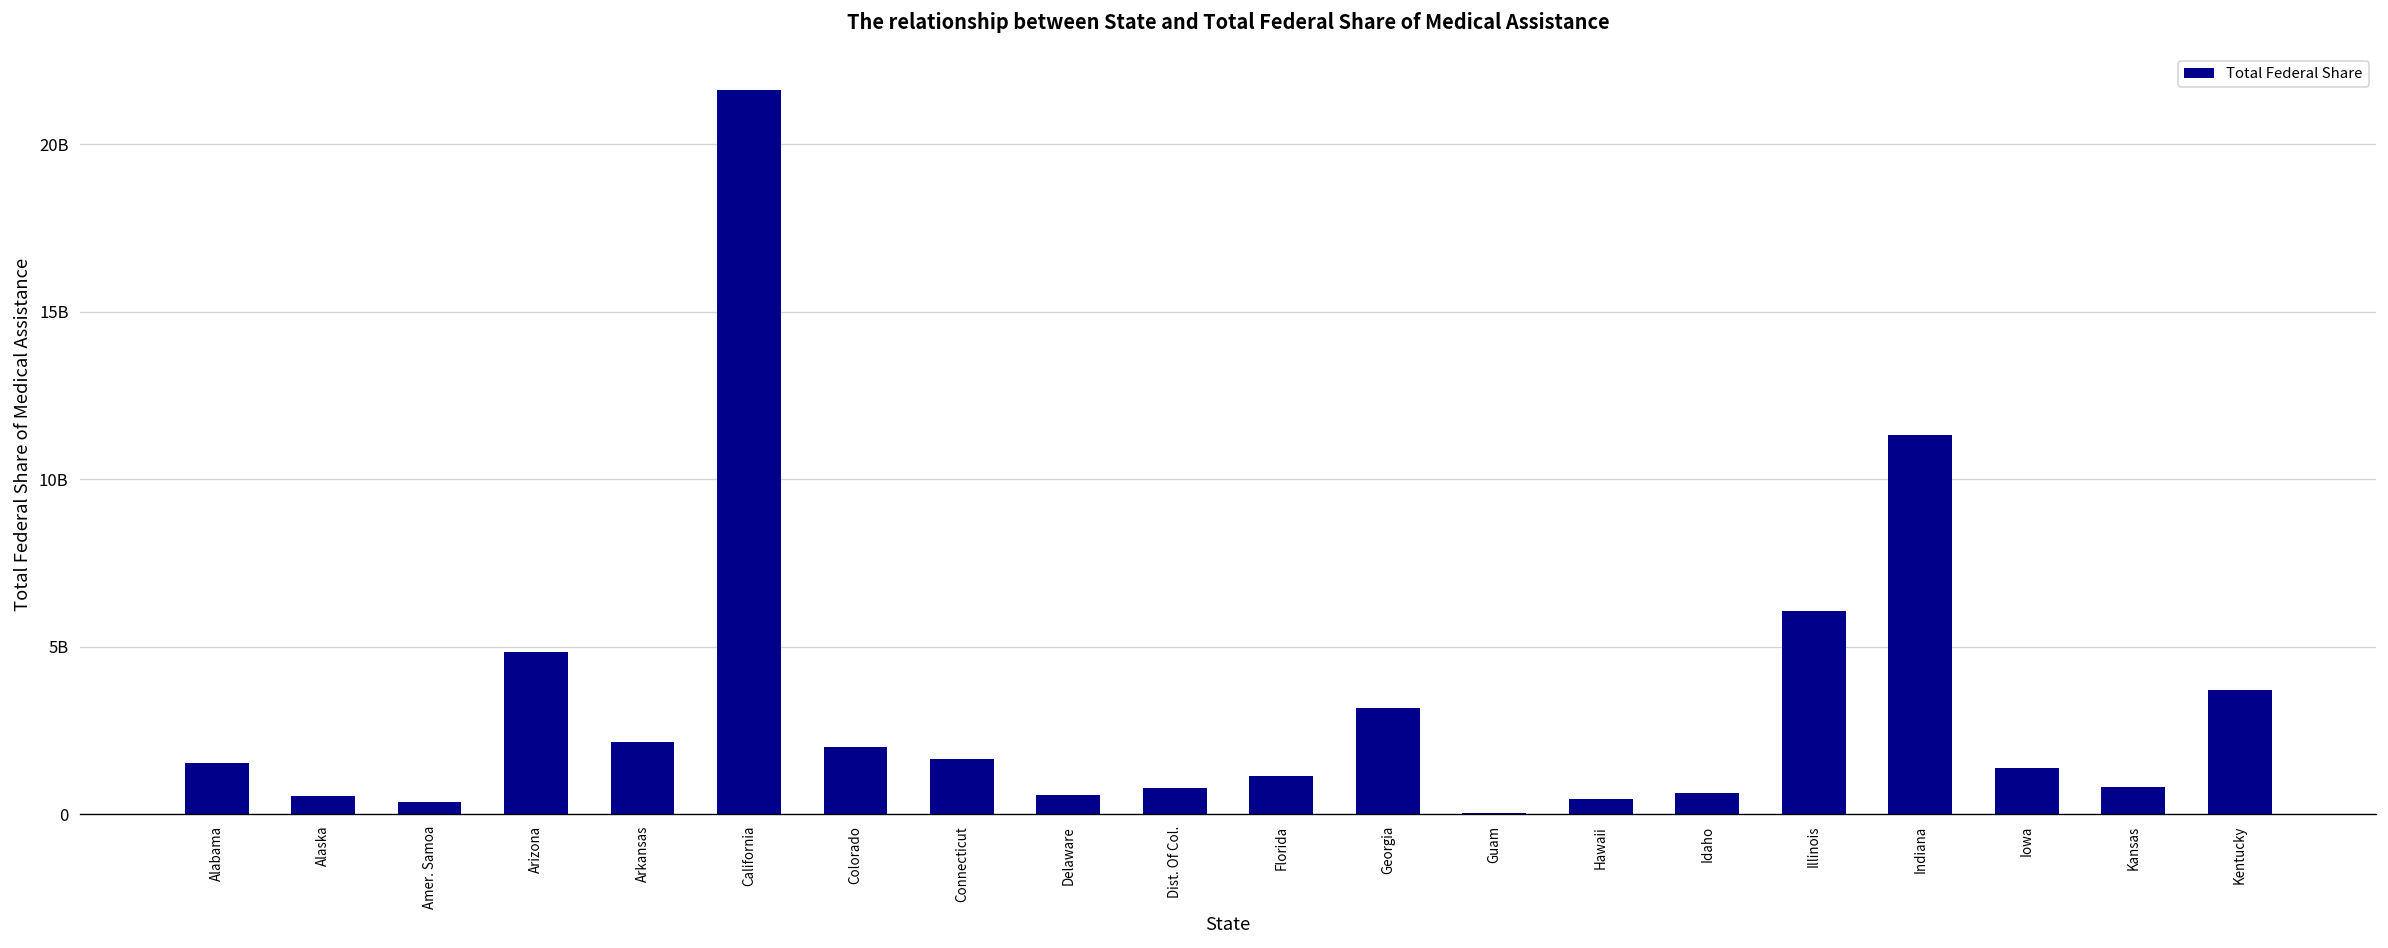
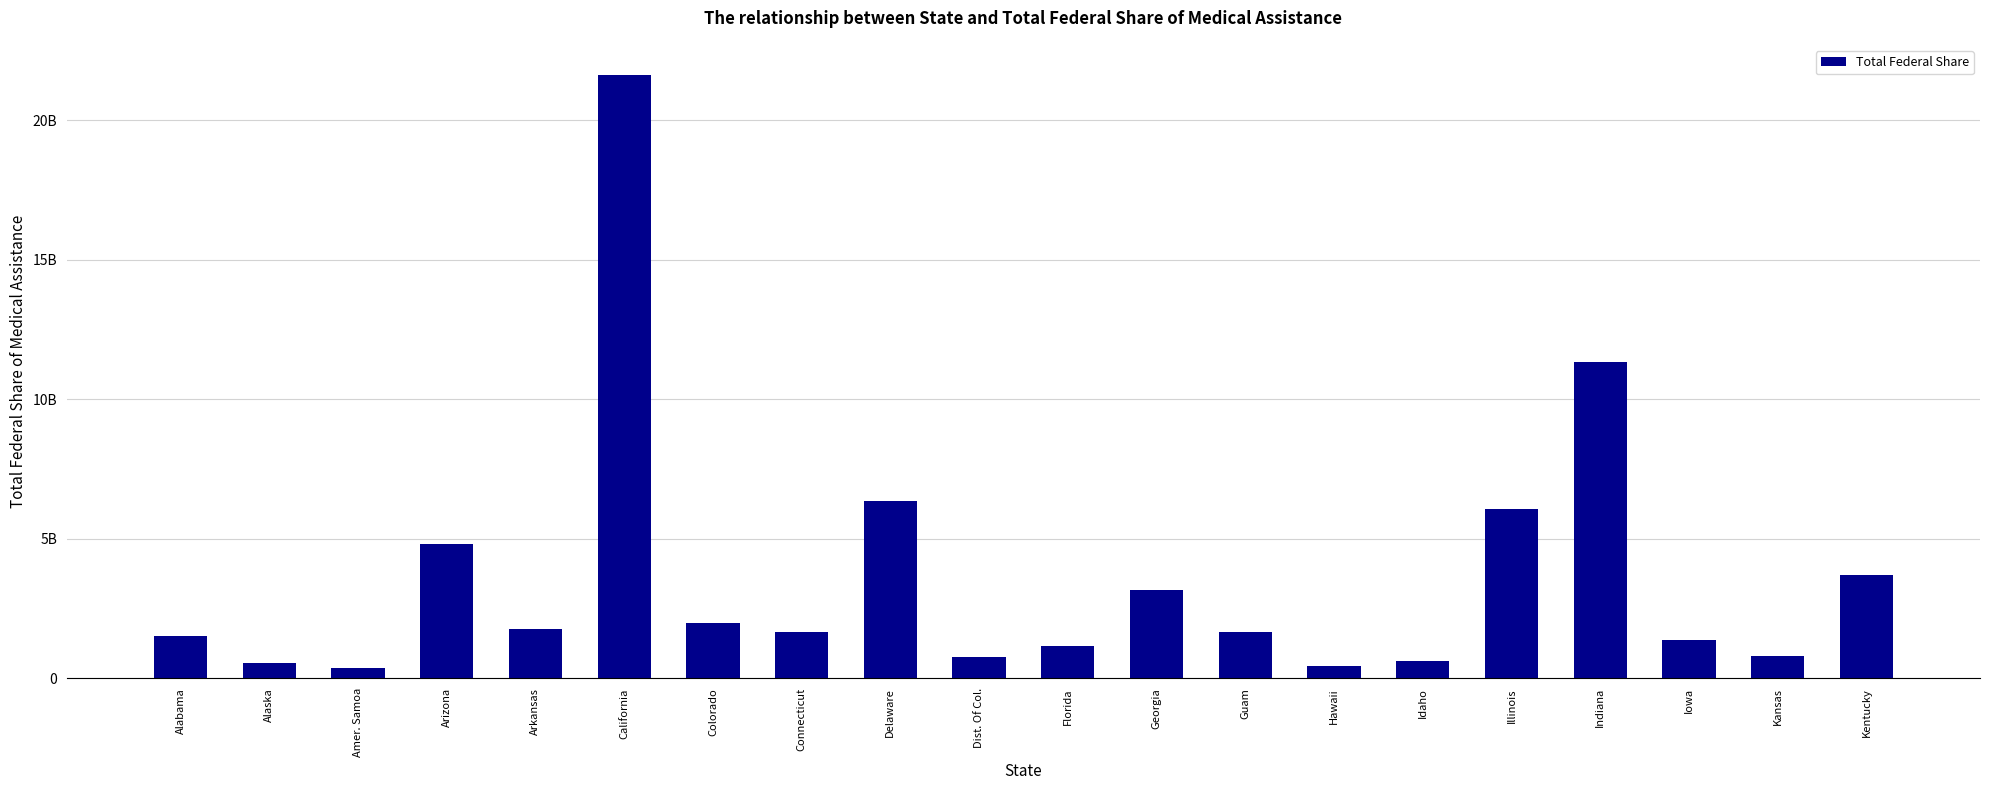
Arkansas: 2200000000 -> 1800000000
Delaware: 600000000 -> 6300000000
Guam: 0 -> 1700000000
